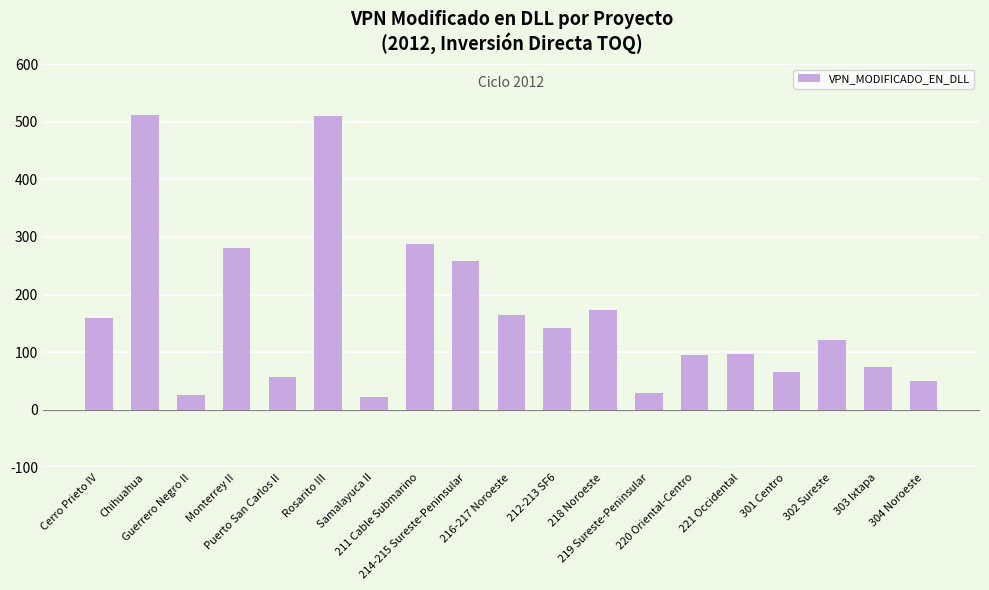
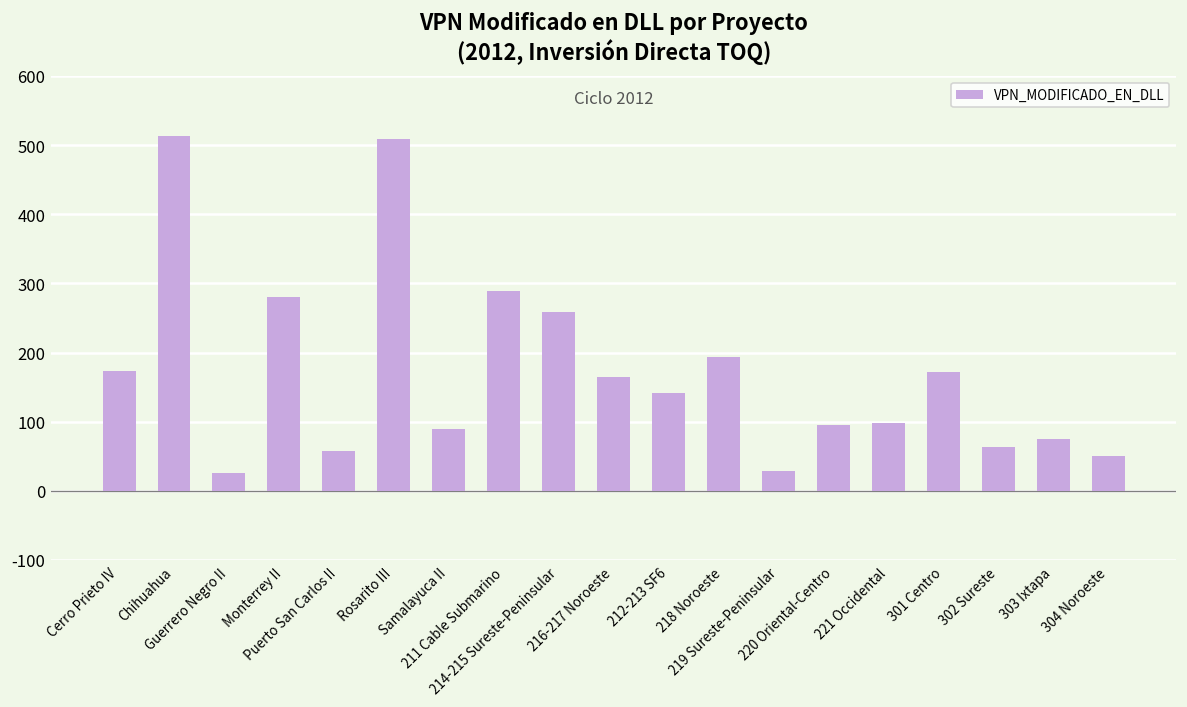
Cerro Prieto IV: 160 -> 170
Samalayuca II: 20 -> 90
218 Noroeste: 170 -> 190
301 Centro: 70 -> 170
302 Sureste: 120 -> 60
